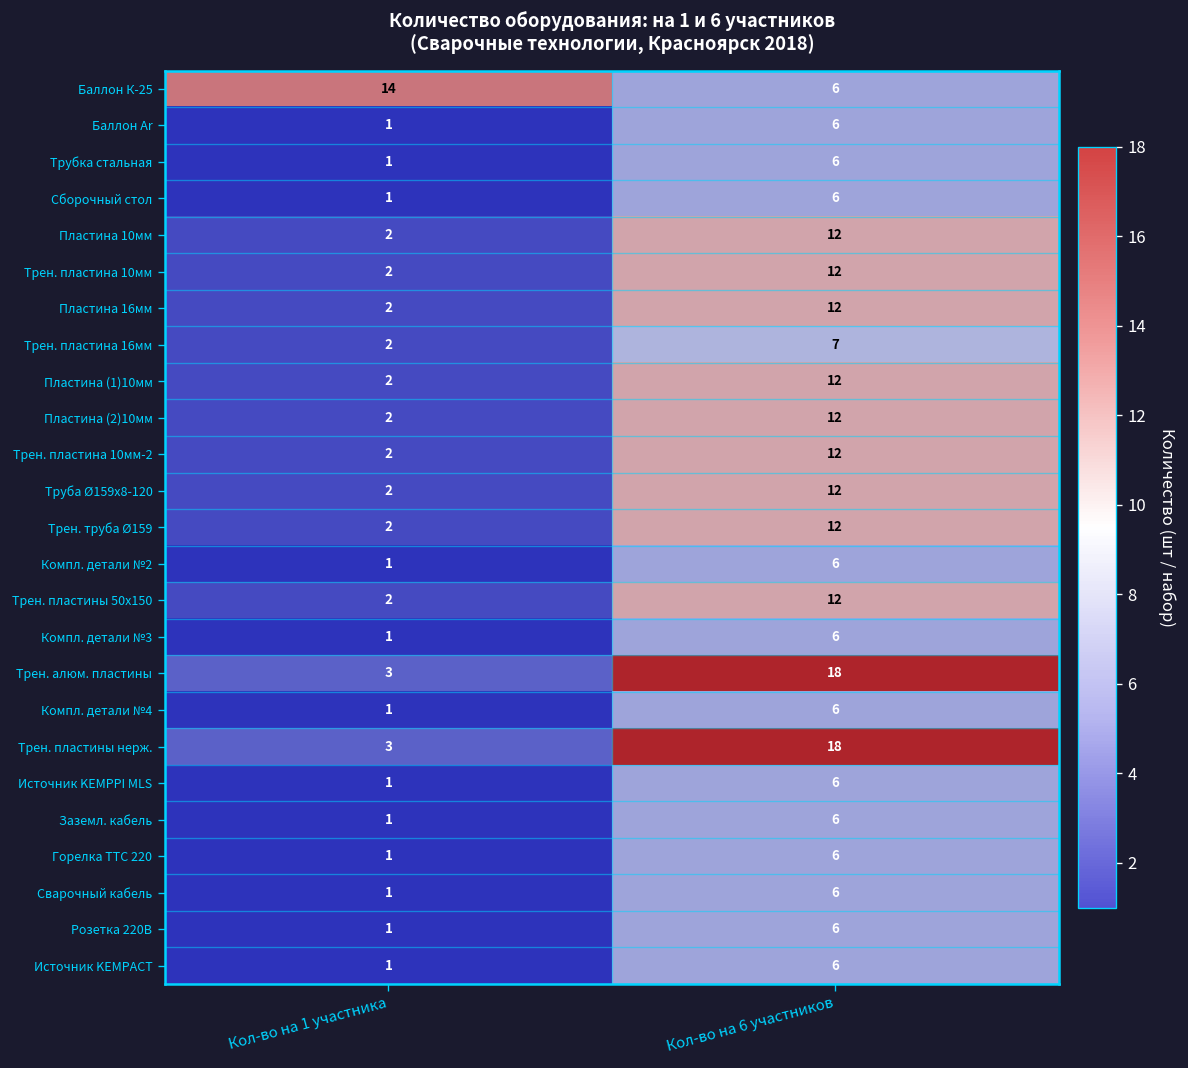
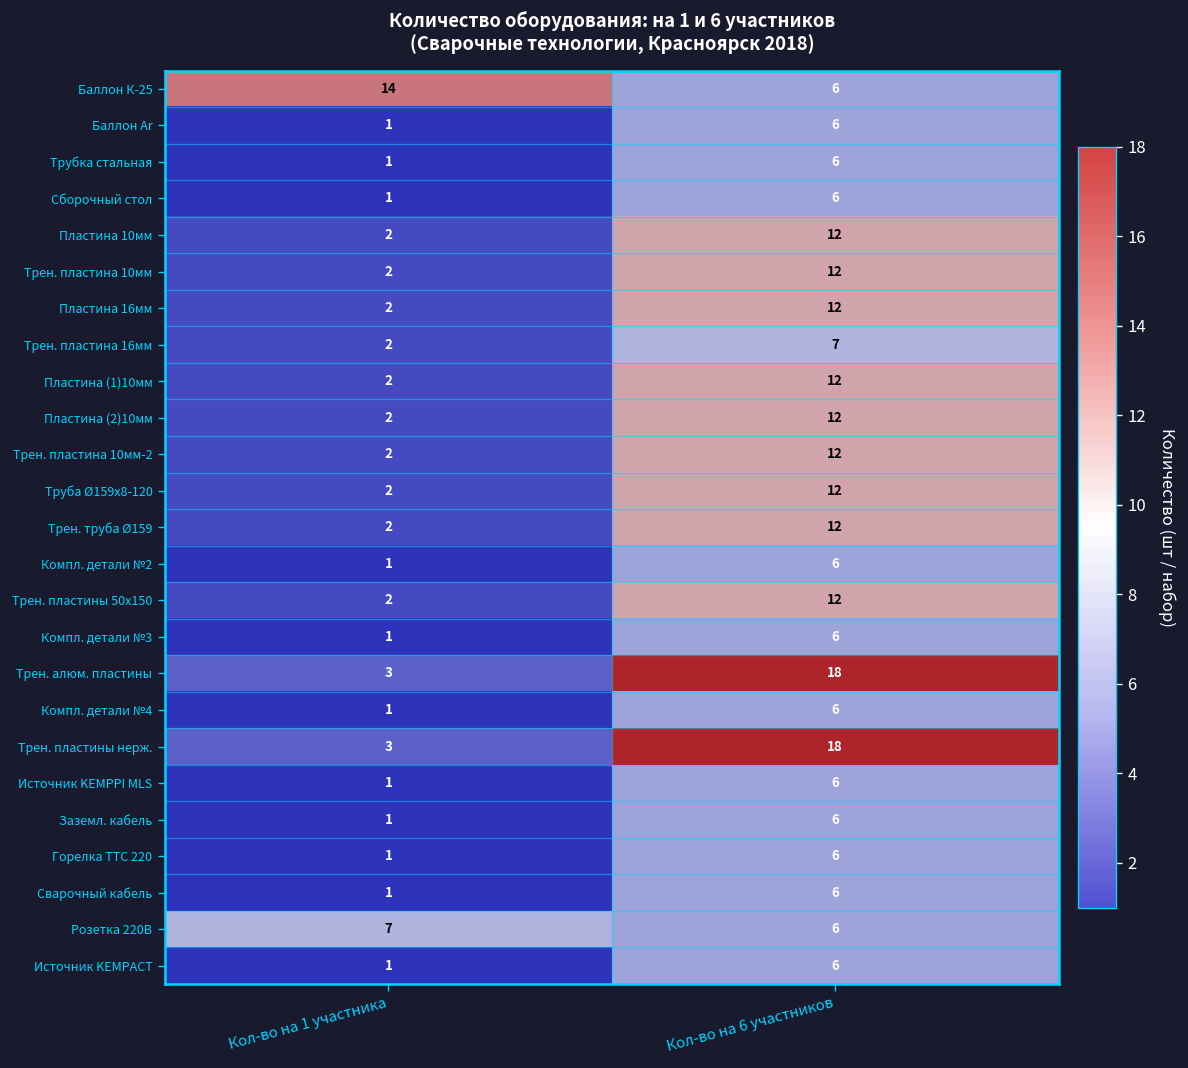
Розетка 220В, Кол-во на 1 участника: 1 -> 7
